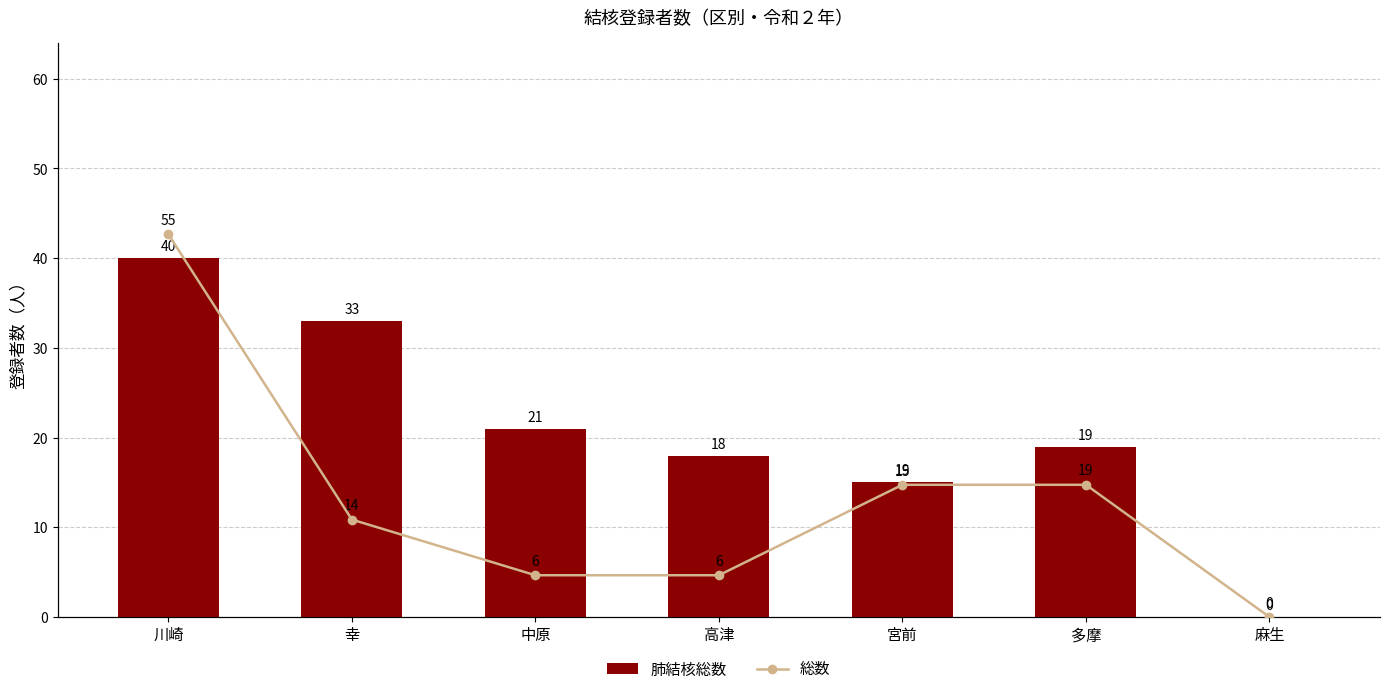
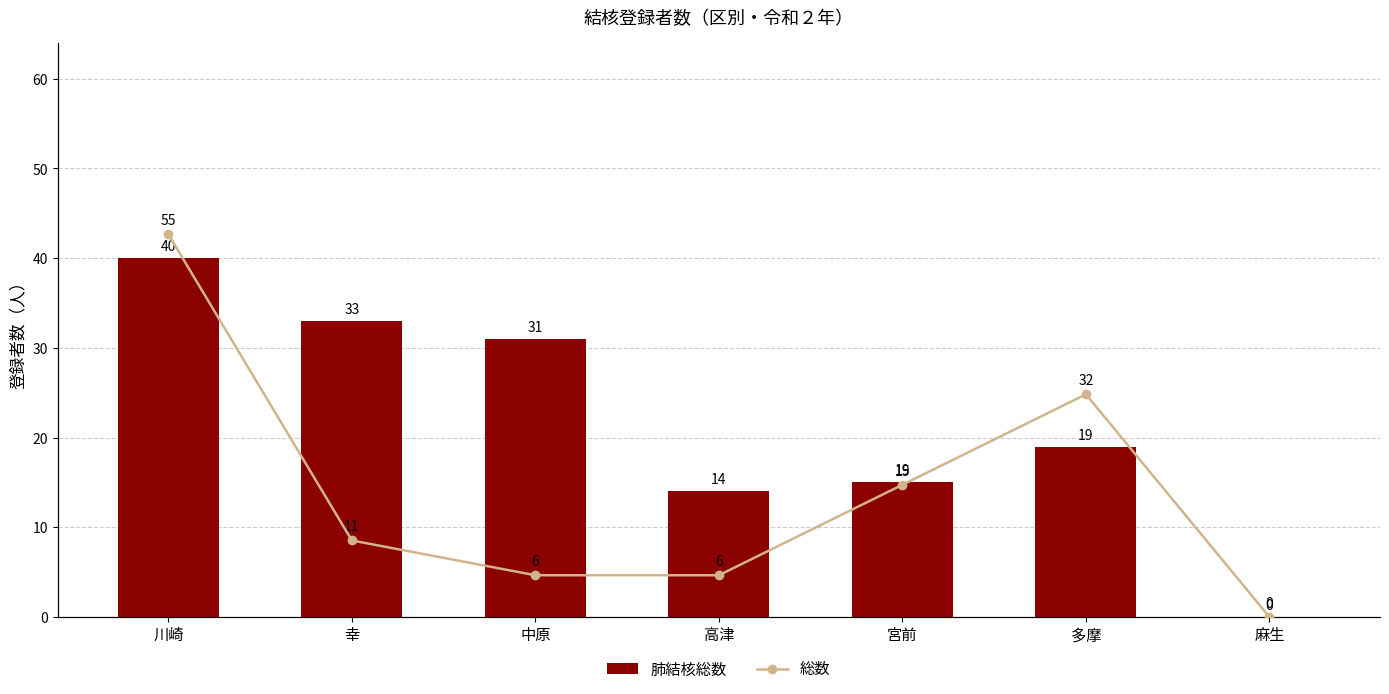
肺結核総数, 中原: 21 -> 31
肺結核総数, 高津: 18 -> 14
総数, 幸: 14 -> 11
総数, 多摩: 19 -> 32
